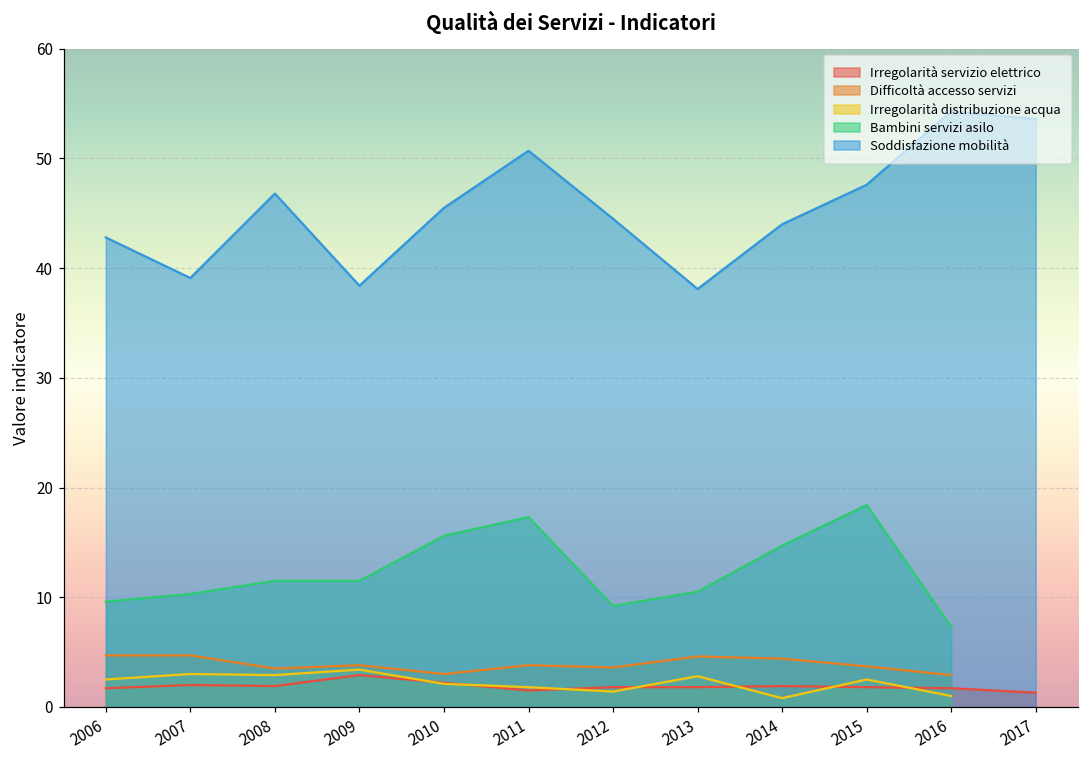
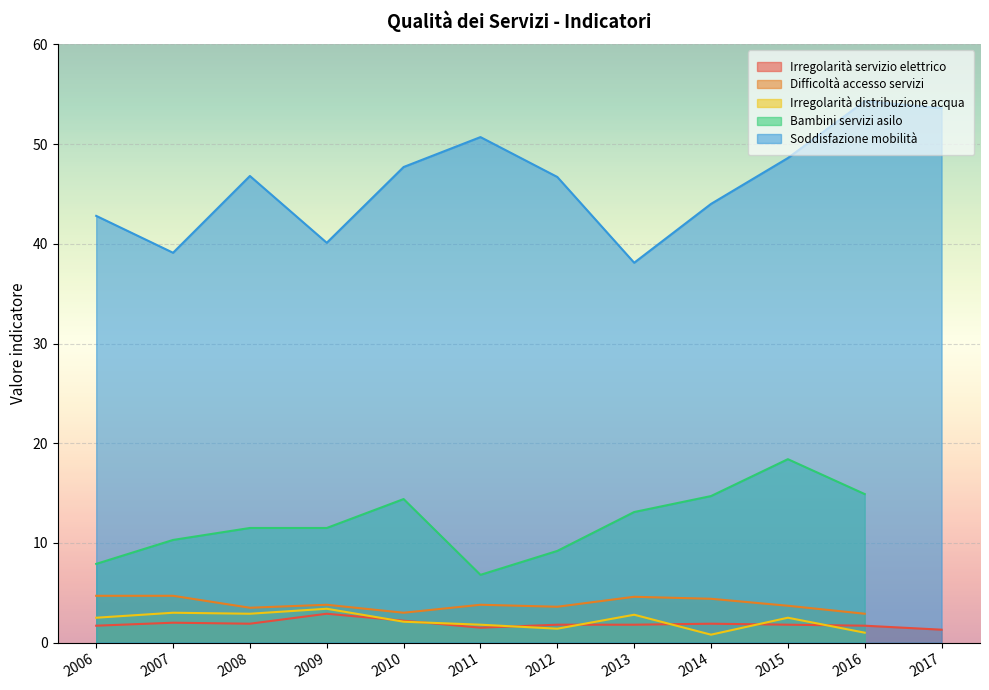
Bambini servizi asilo, 2006: 10 -> 8
Soddisfazione mobilità, 2009: 38 -> 40
Bambini servizi asilo, 2010: 16 -> 14
Soddisfazione mobilità, 2010: 46 -> 48
Bambini servizi asilo, 2011: 17 -> 7
Soddisfazione mobilità, 2012: 45 -> 47
Bambini servizi asilo, 2013: 11 -> 13
Soddisfazione mobilità, 2015: 48 -> 49
Bambini servizi asilo, 2016: 7 -> 15
